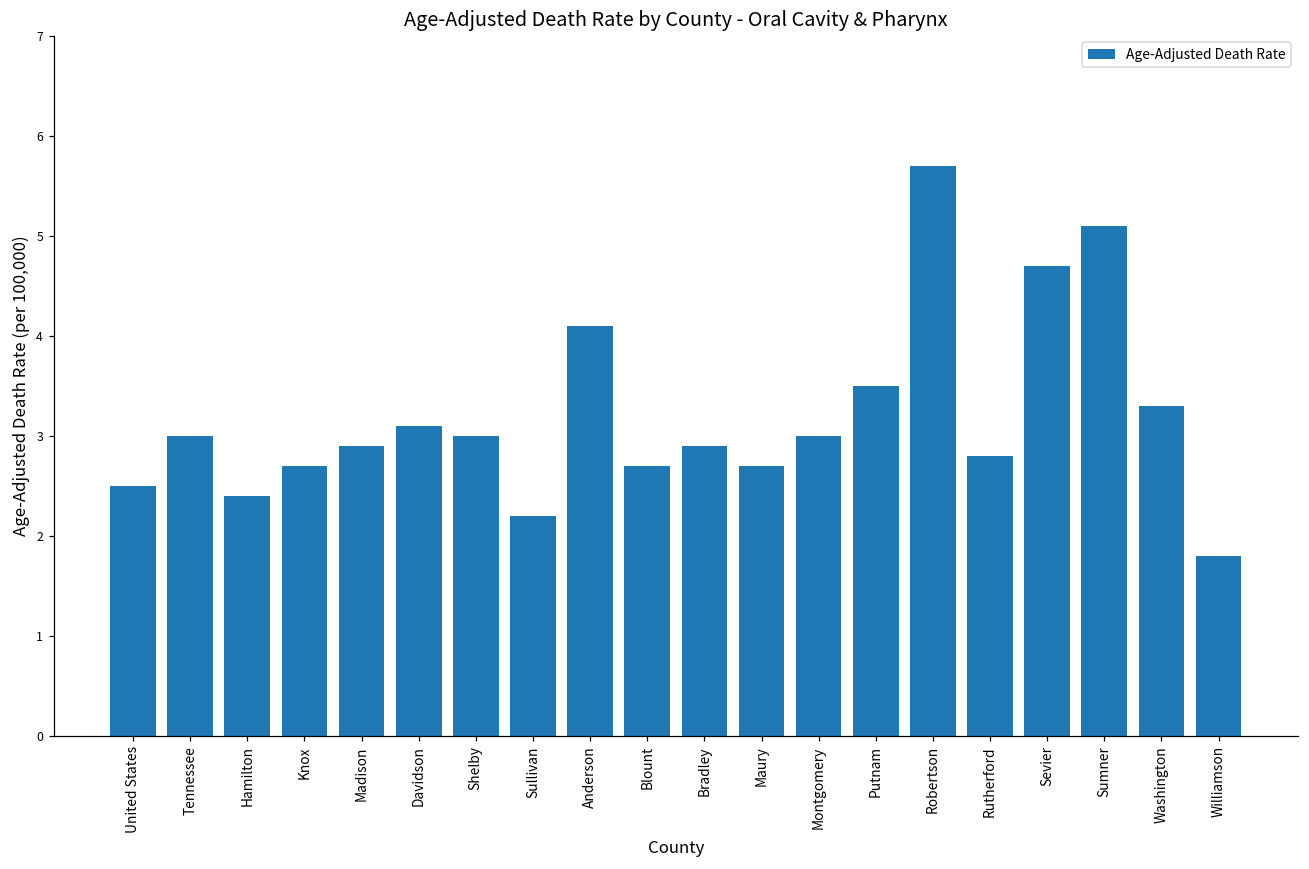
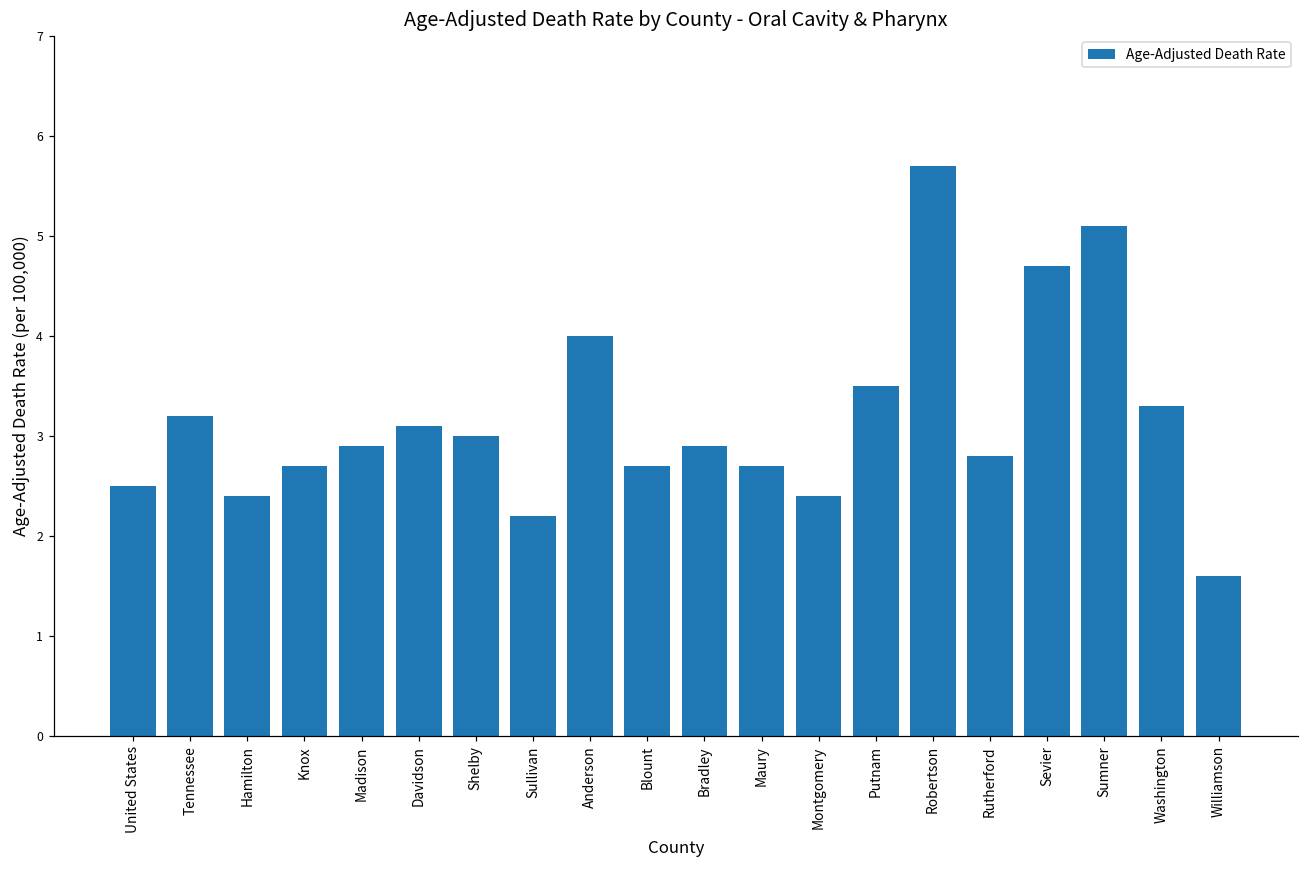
Tennessee: 3.0 -> 3.2
Anderson: 4.1 -> 4.0
Montgomery: 3.0 -> 2.4
Williamson: 1.8 -> 1.6
